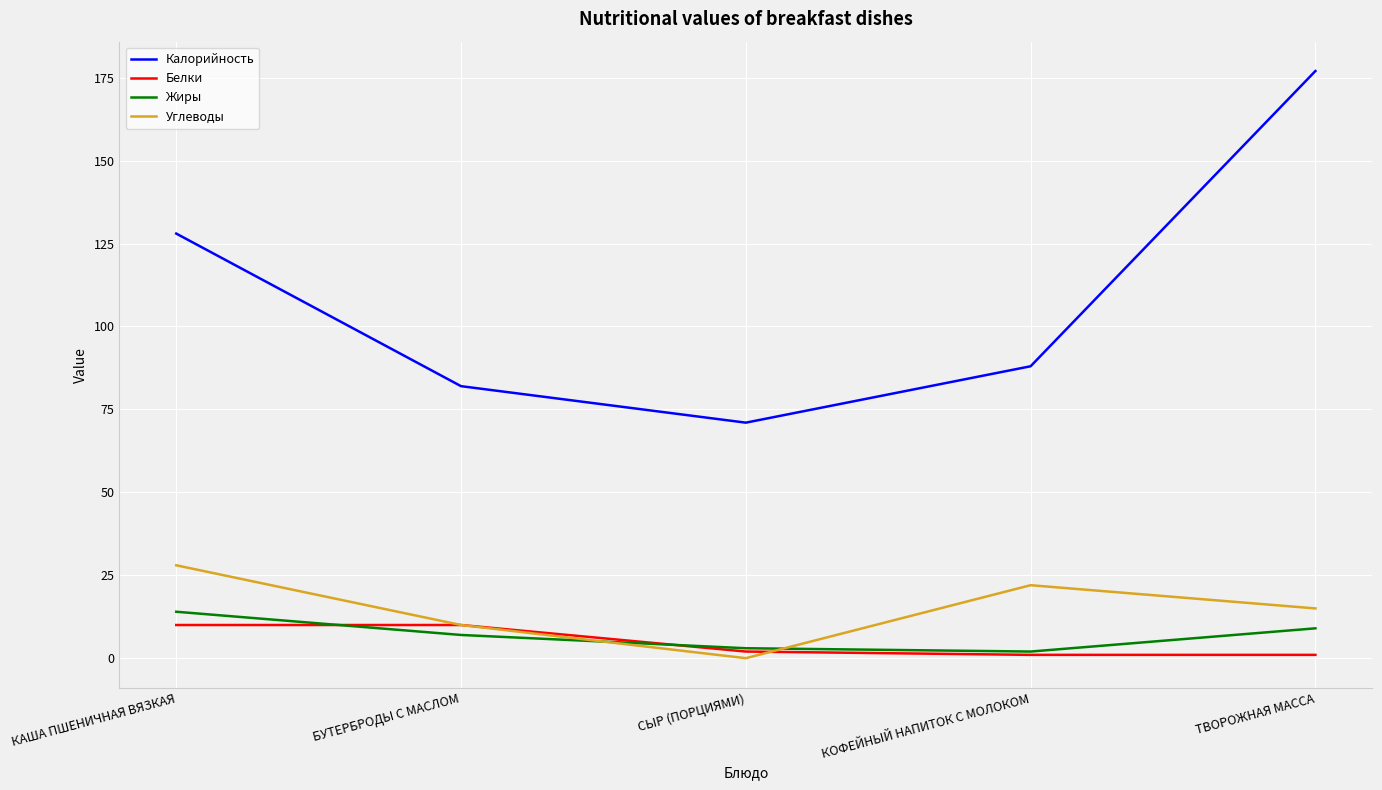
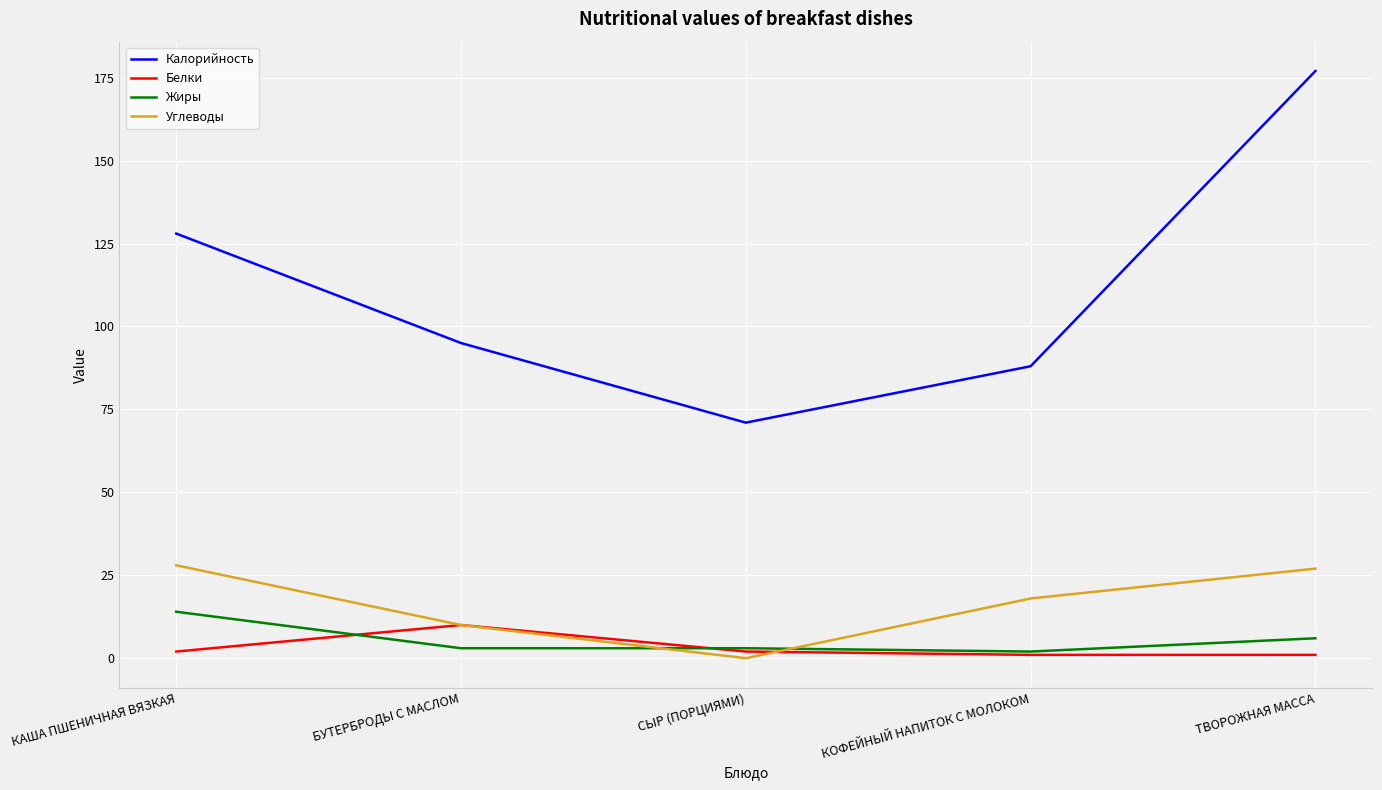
Белки, КАША ПШЕНИЧНАЯ ВЯЗКАЯ: 10 -> 2
Калорийность, БУТЕРБРОДЫ С МАСЛОМ: 82 -> 95
Жиры, БУТЕРБРОДЫ С МАСЛОМ: 7 -> 3
Углеводы, КОФЕЙНЫЙ НАПИТОК С МОЛОКОМ: 22 -> 18
Жиры, ТВОРОЖНАЯ МАССА: 9 -> 6
Углеводы, ТВОРОЖНАЯ МАССА: 15 -> 27
